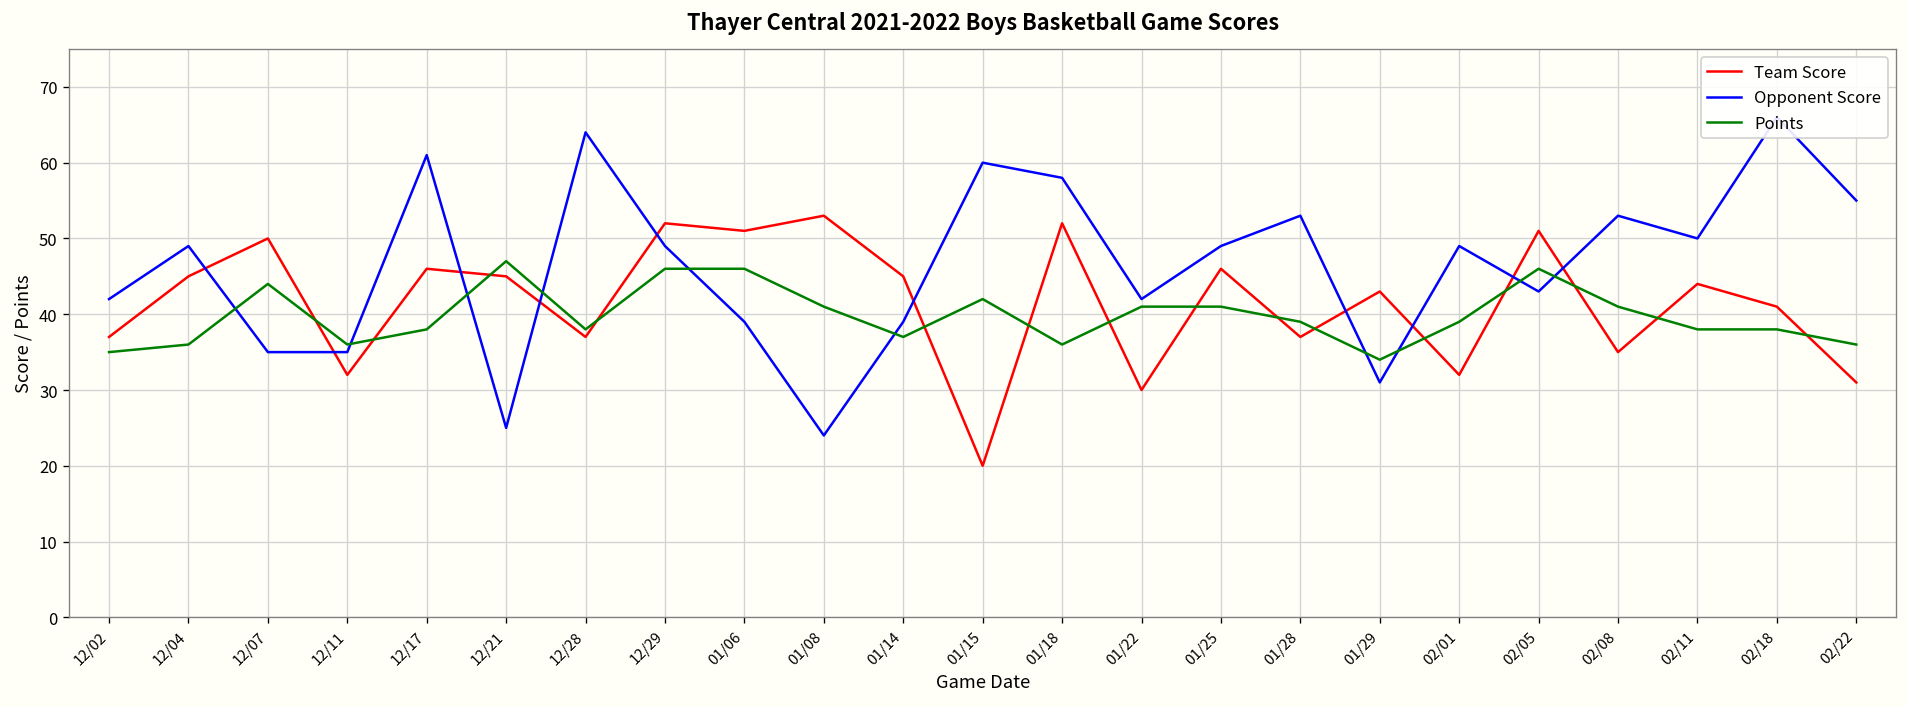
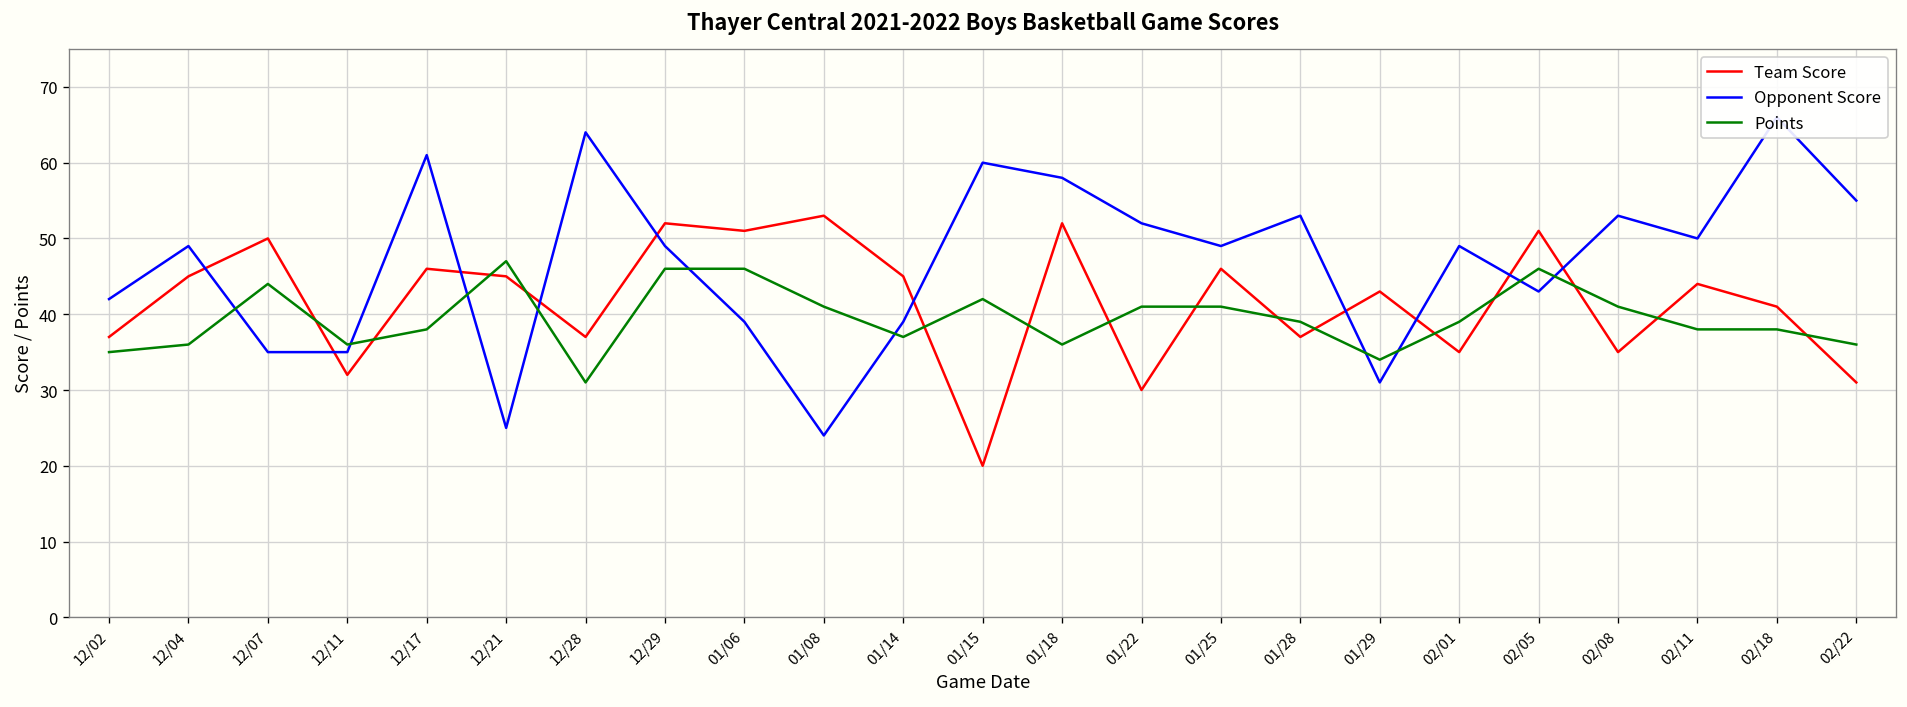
Points, 12/28: 38 -> 31
Opponent Score, 01/22: 42 -> 52
Team Score, 02/01: 32 -> 35
